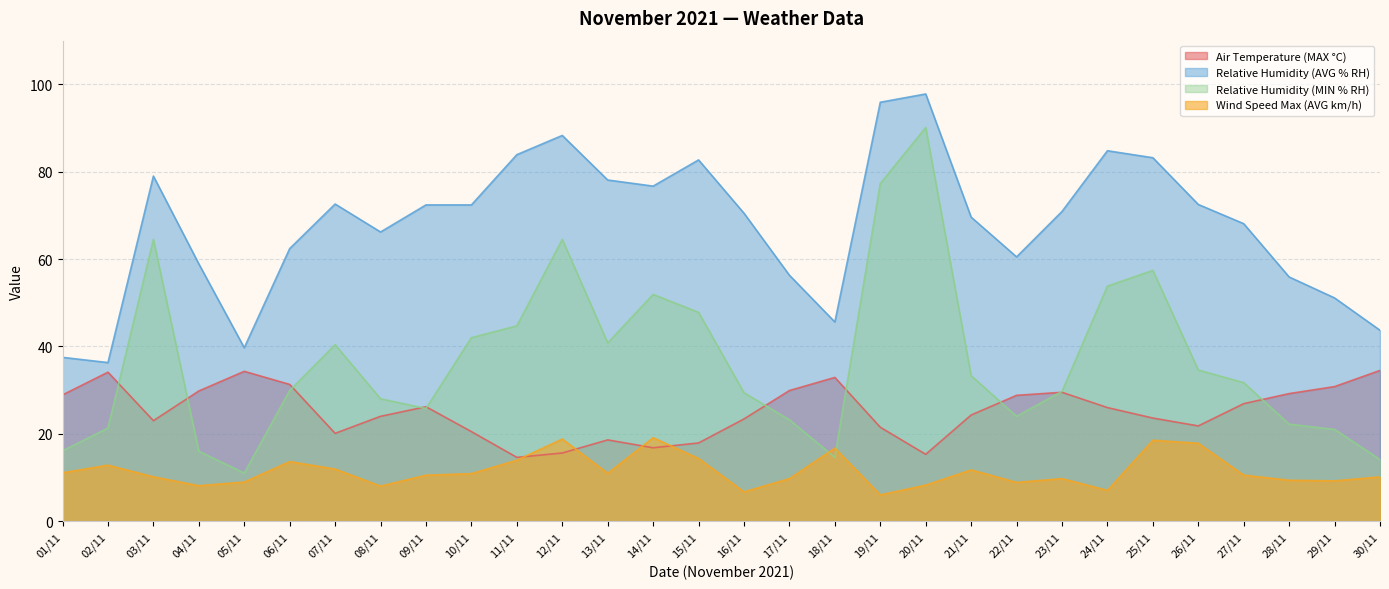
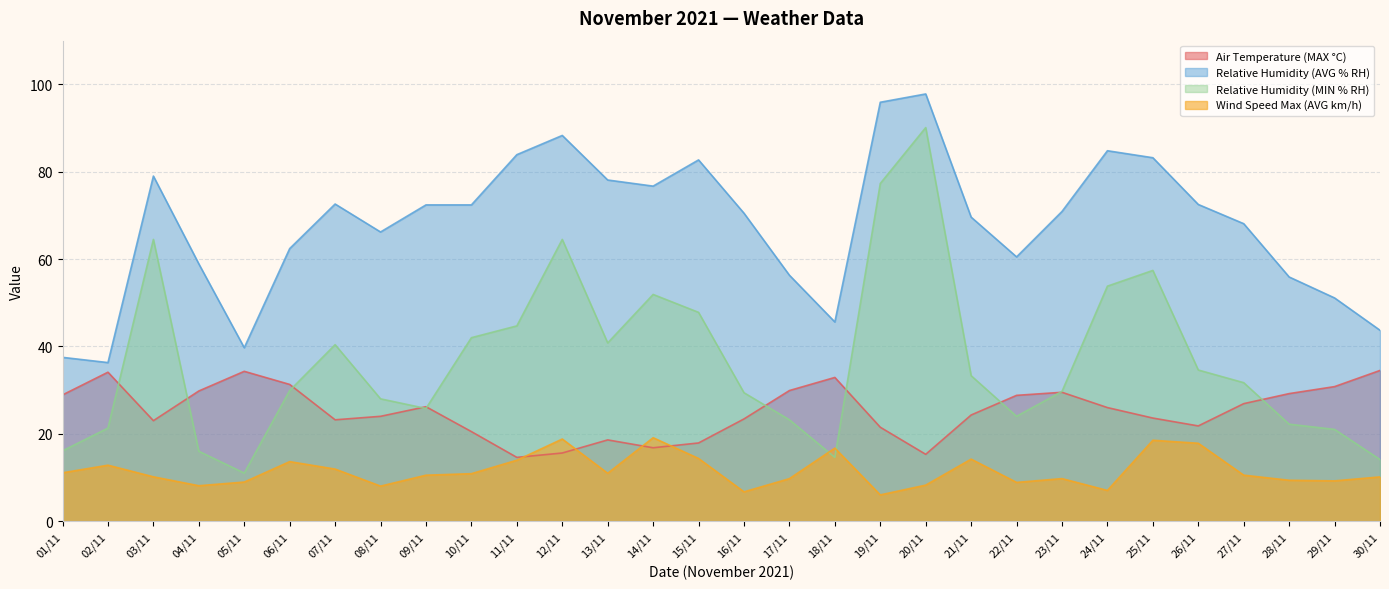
Air Temperature (MAX °C), 07/11: 20 -> 23
Wind Speed Max (AVG km/h), 21/11: 12 -> 14
